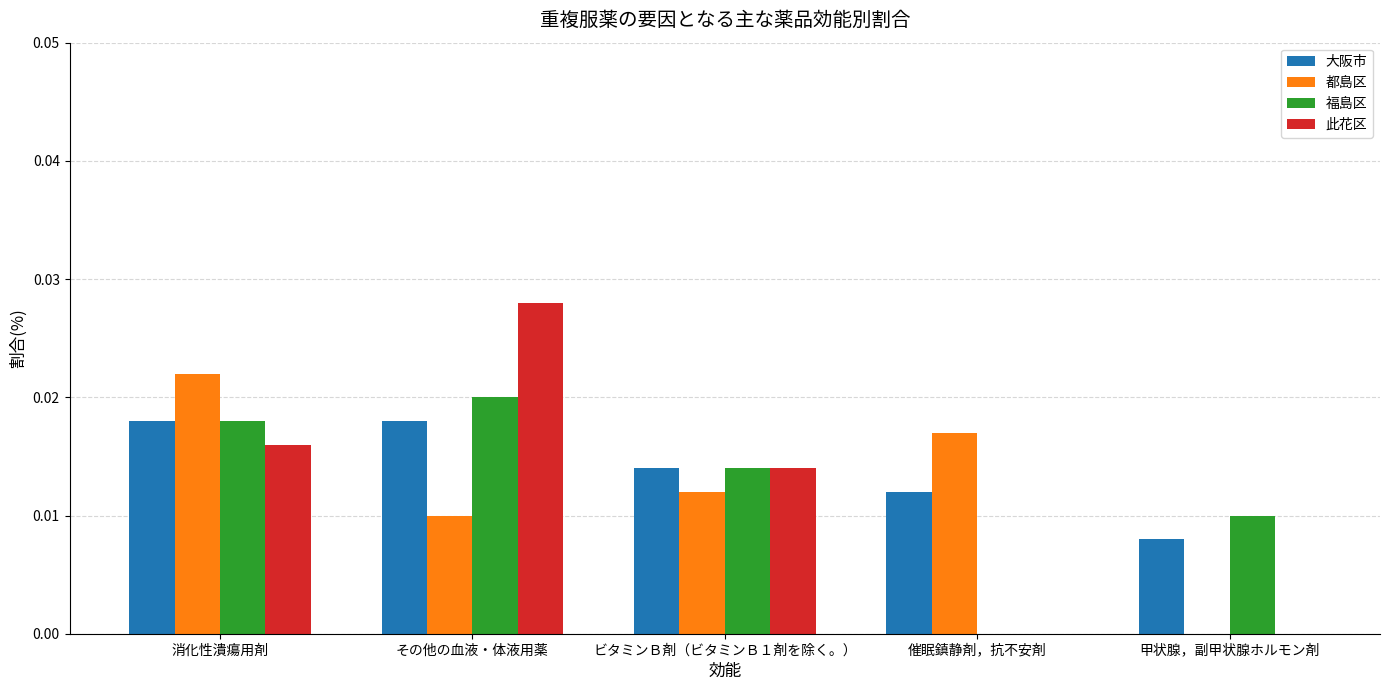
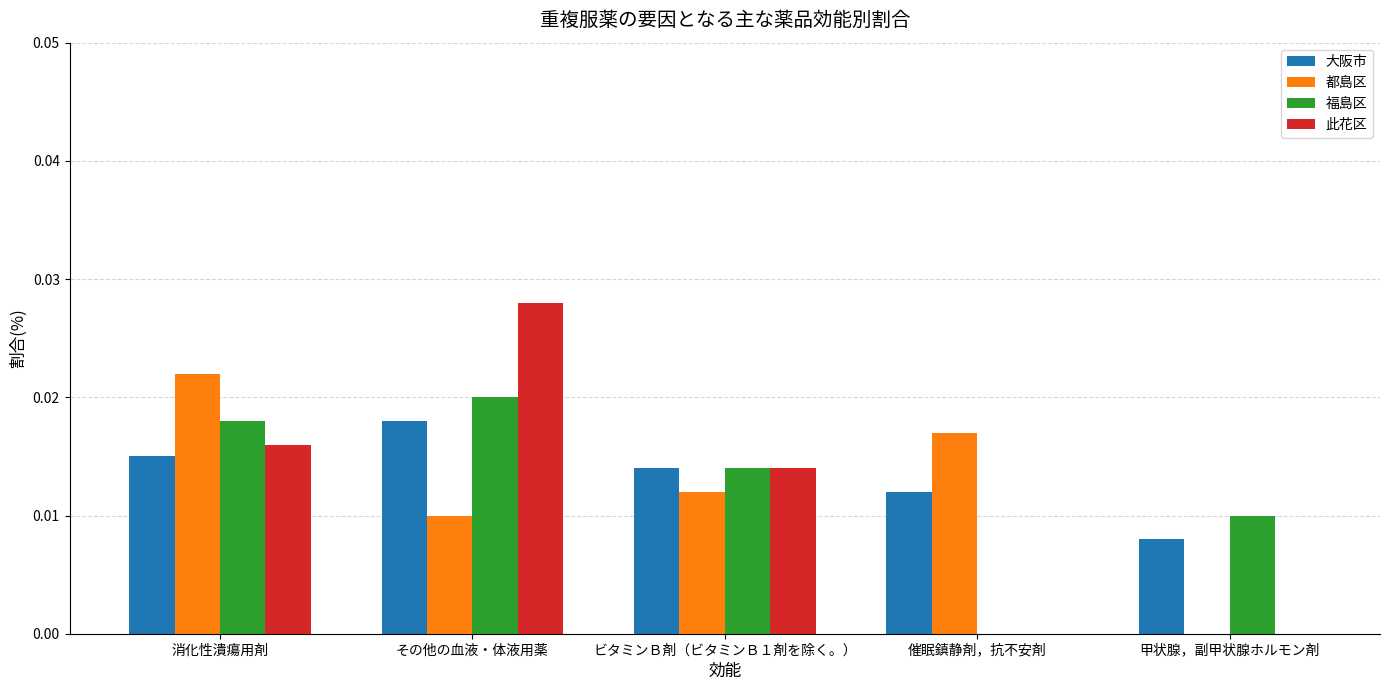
大阪市, 消化性潰瘍用剤: 0.018 -> 0.015
